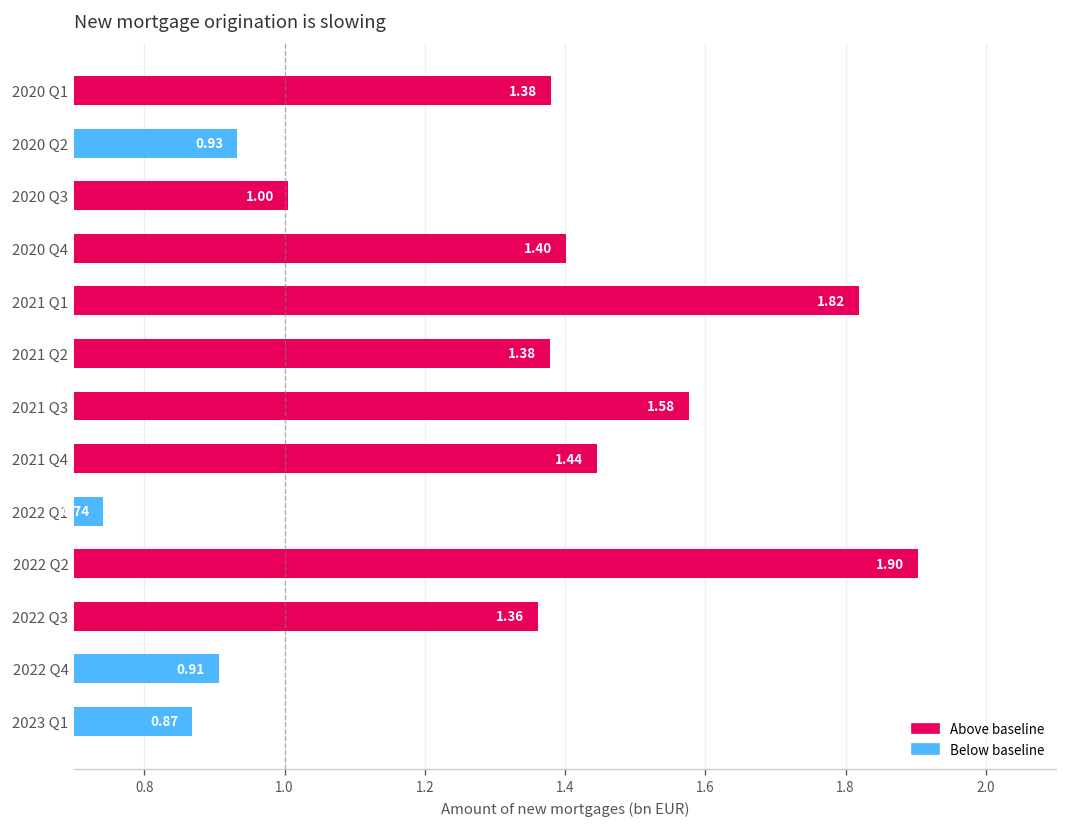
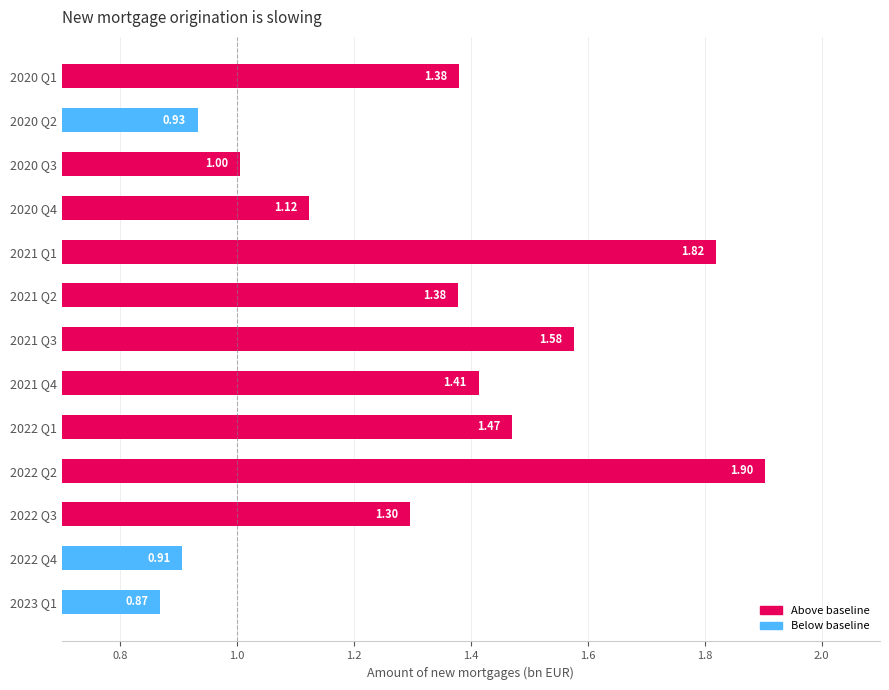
2020 Q4: 1.40 -> 1.12
2021 Q4: 1.44 -> 1.41
2022 Q1: 0.74 -> 1.47
2022 Q3: 1.36 -> 1.30
